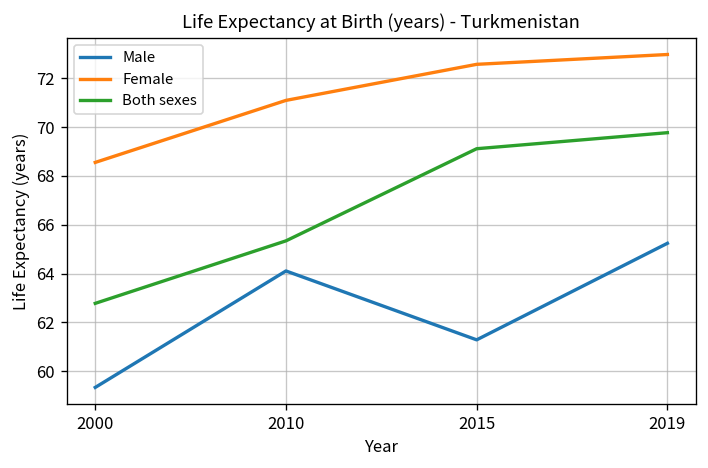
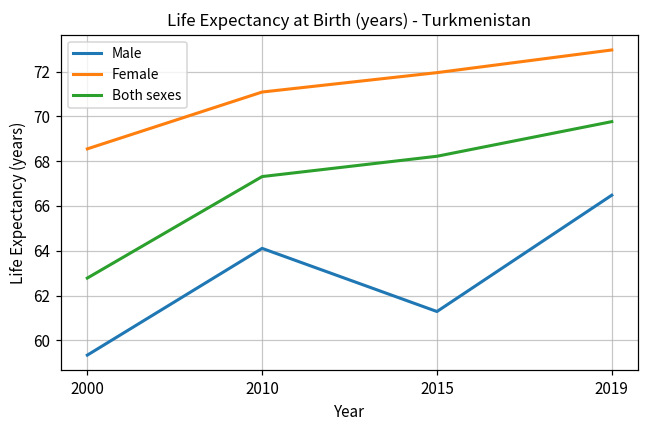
Both sexes, 2010: 65.3 -> 67.3
Female, 2015: 72.6 -> 72.0
Both sexes, 2015: 69.1 -> 68.2
Male, 2019: 65.2 -> 66.5
